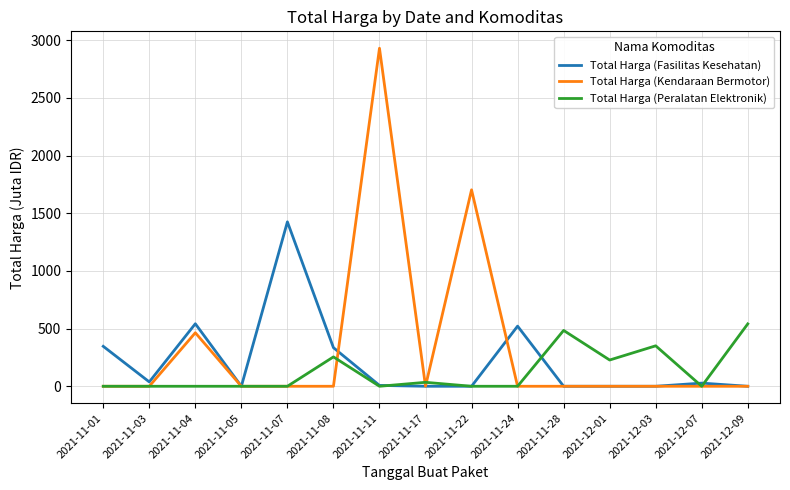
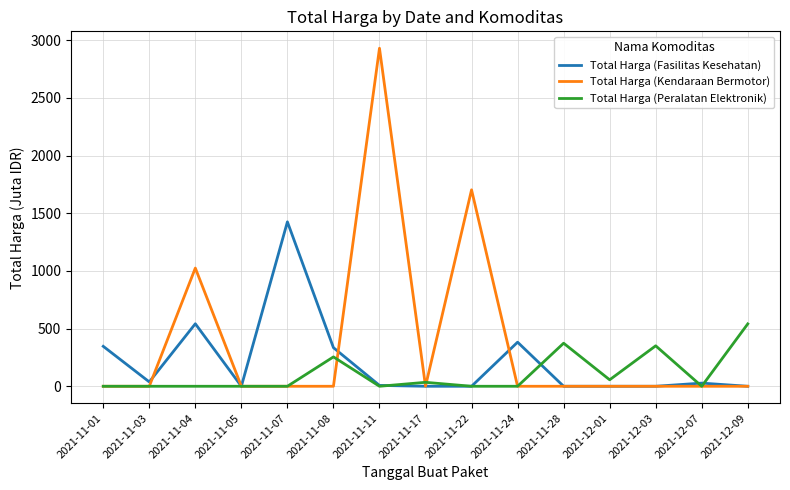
Total Harga (Kendaraan Bermotor), 2021-11-04: 460 -> 1030
Total Harga (Fasilitas Kesehatan), 2021-11-24: 520 -> 380
Total Harga (Peralatan Elektronik), 2021-11-28: 480 -> 370
Total Harga (Peralatan Elektronik), 2021-12-01: 230 -> 60
